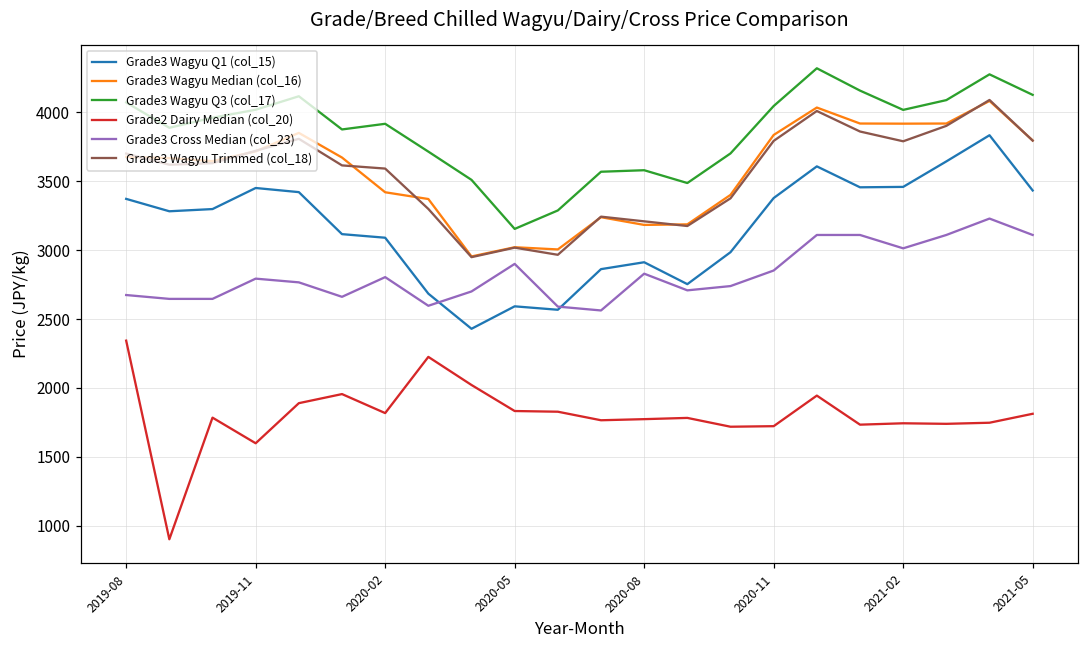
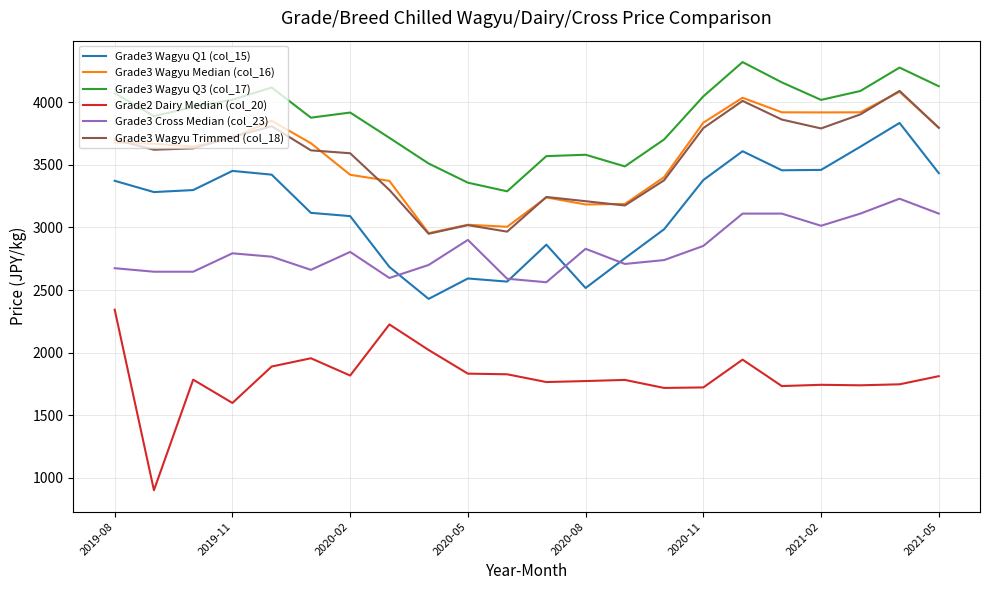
Grade3 Wagyu Q3 (col_17), 2020-05: 3150 -> 3360
Grade3 Wagyu Q1 (col_15), 2020-08: 2910 -> 2520
